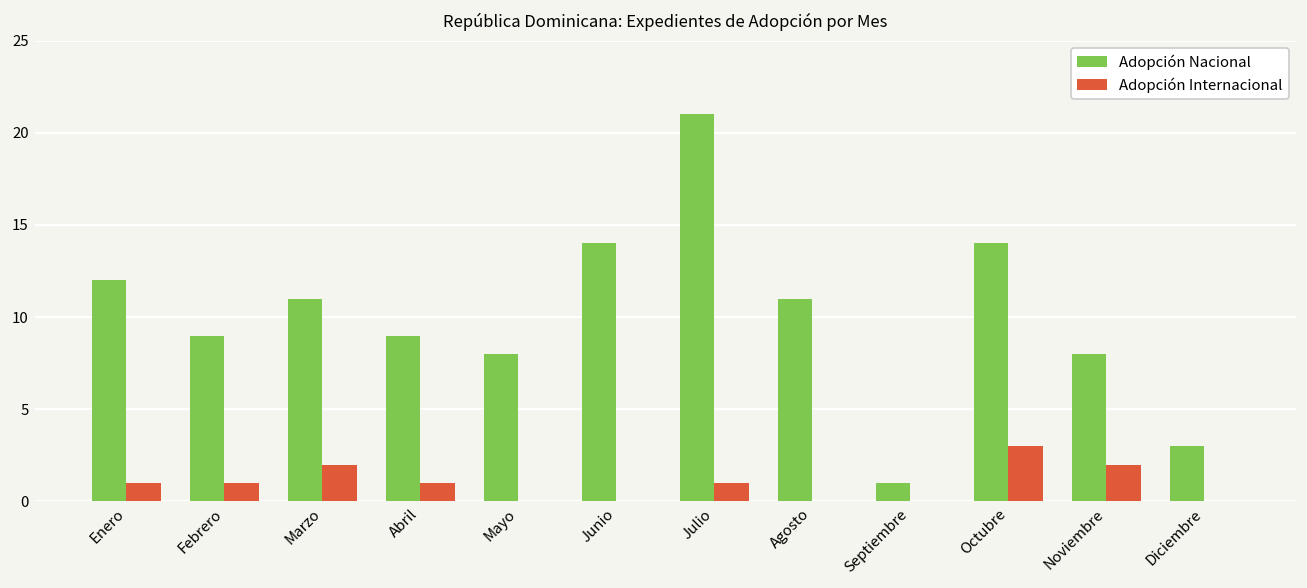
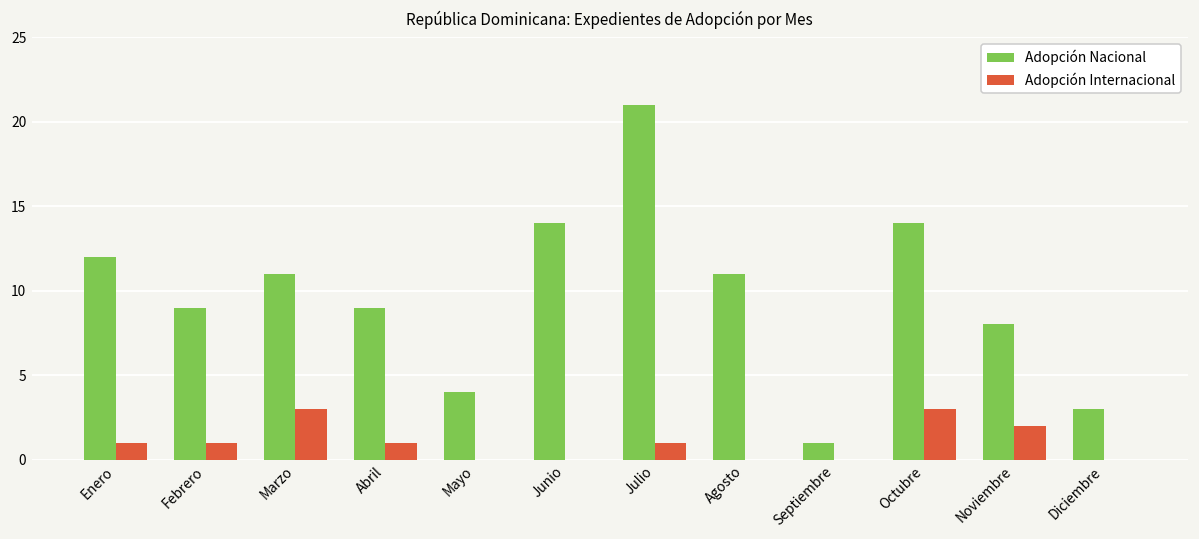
Adopción Internacional, Marzo: 2 -> 3
Adopción Nacional, Mayo: 8 -> 4
